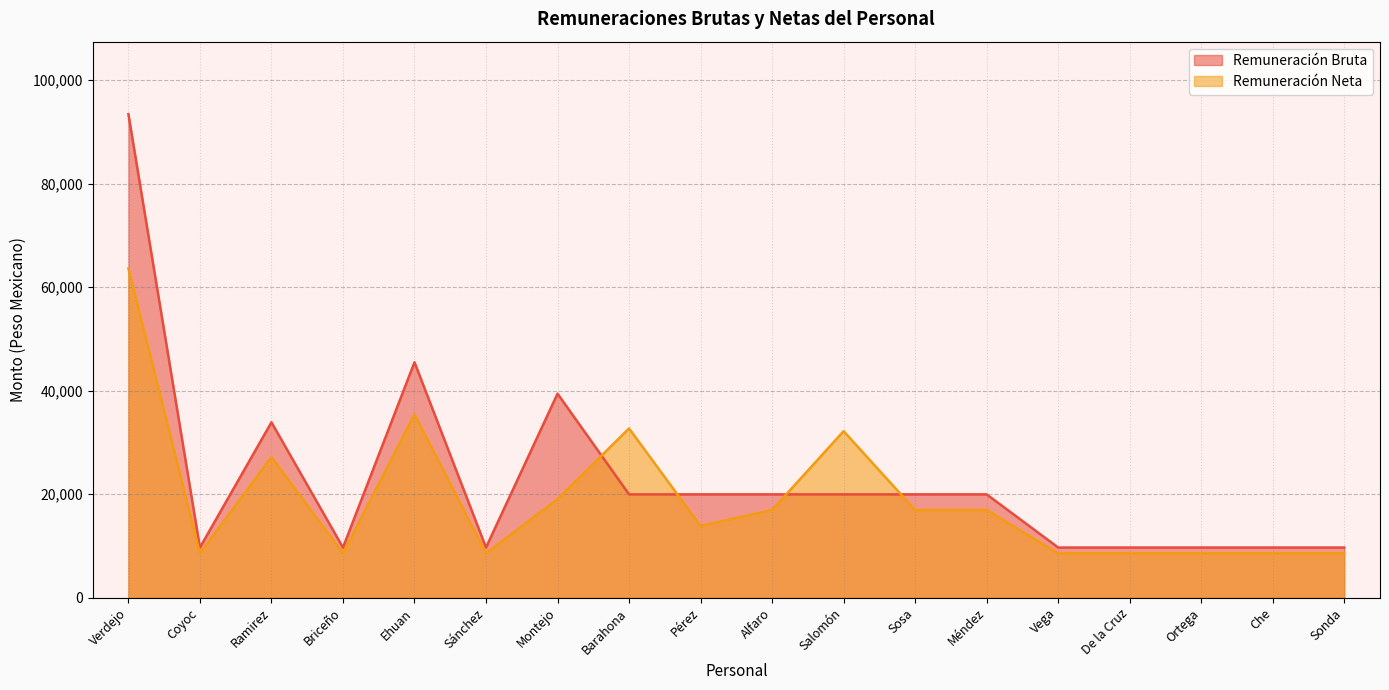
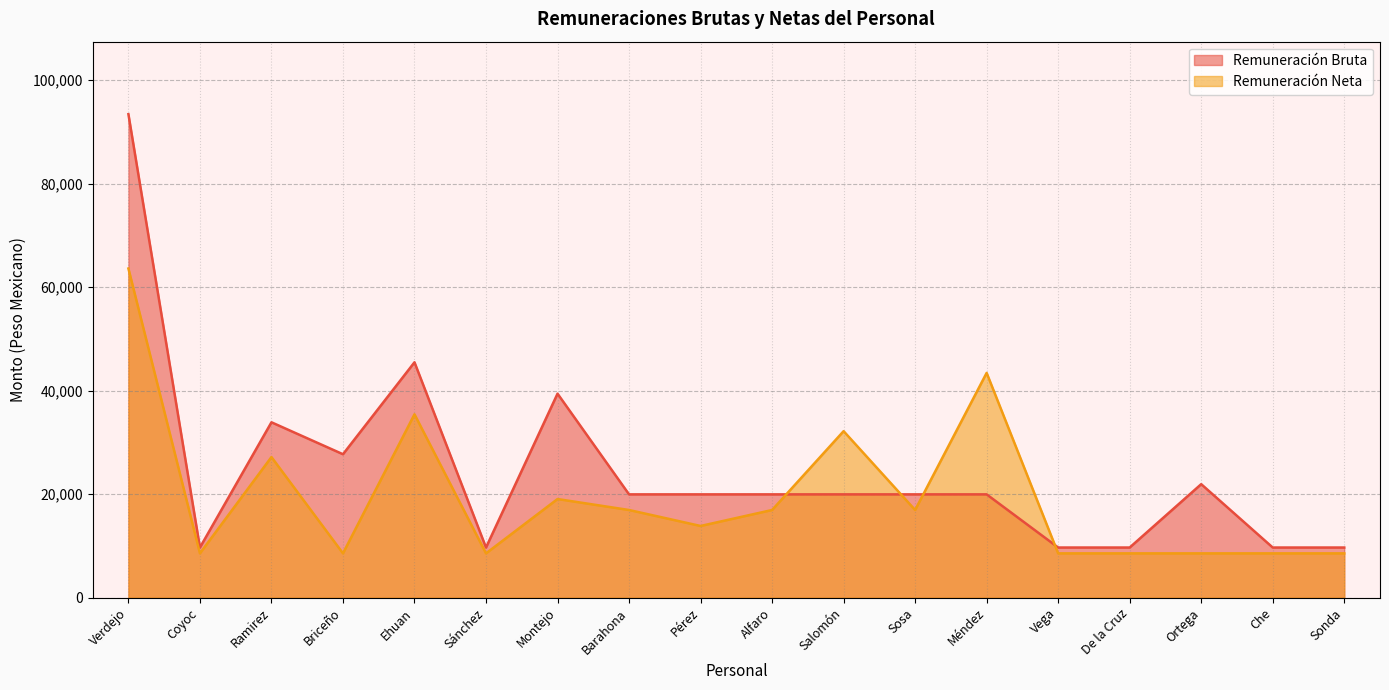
Remuneración Bruta, Briceño: 10,000 -> 28,000
Remuneración Neta, Barahona: 33,000 -> 17,000
Remuneración Neta, Méndez: 17,000 -> 43,000
Remuneración Bruta, Ortega: 10,000 -> 22,000
